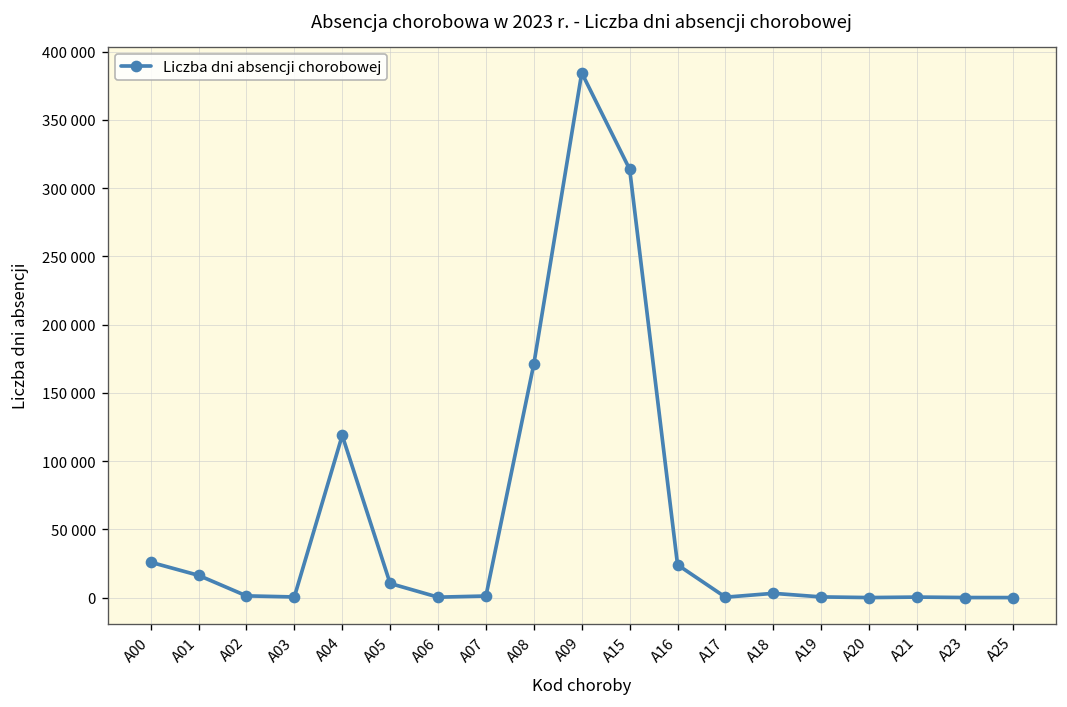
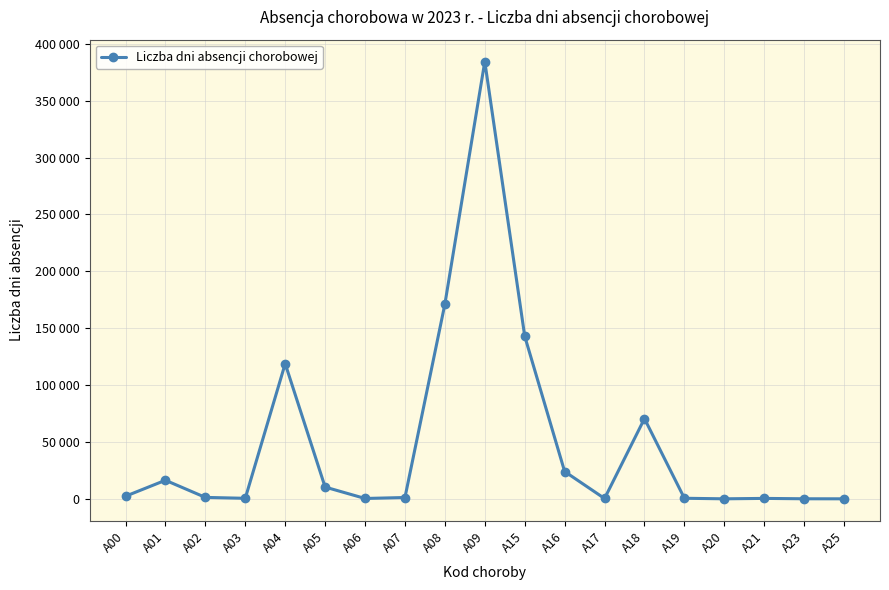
A00: 26000 -> 2000
A15: 314000 -> 143000
A18: 3000 -> 71000
